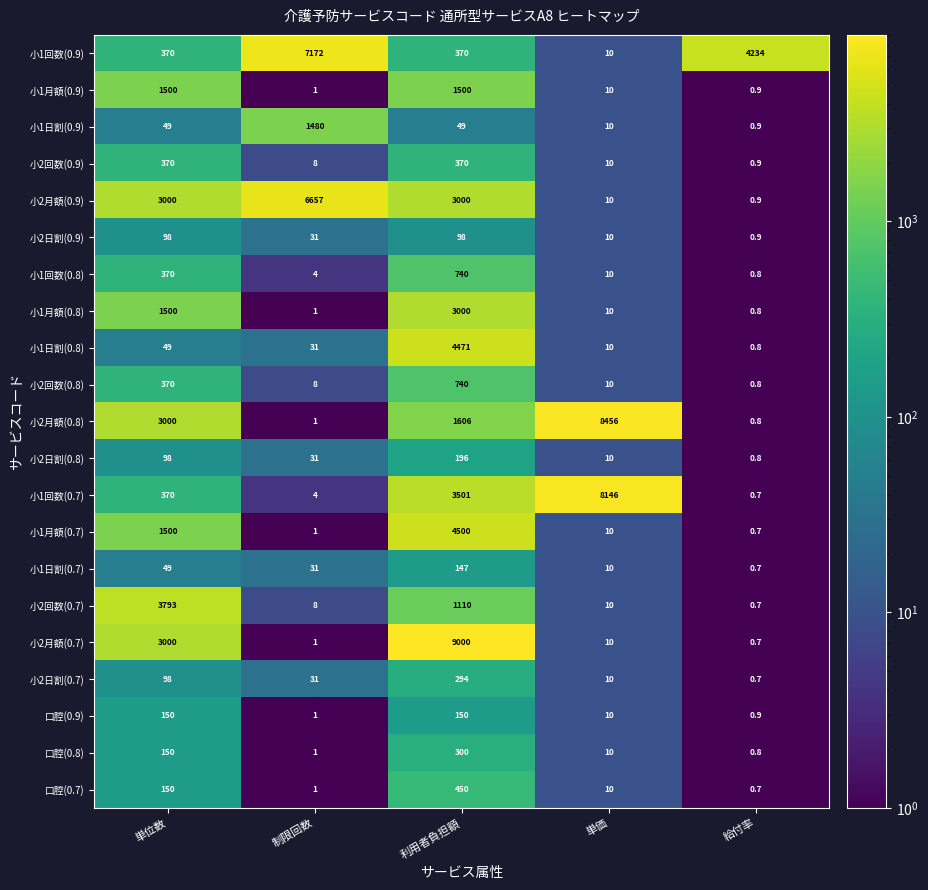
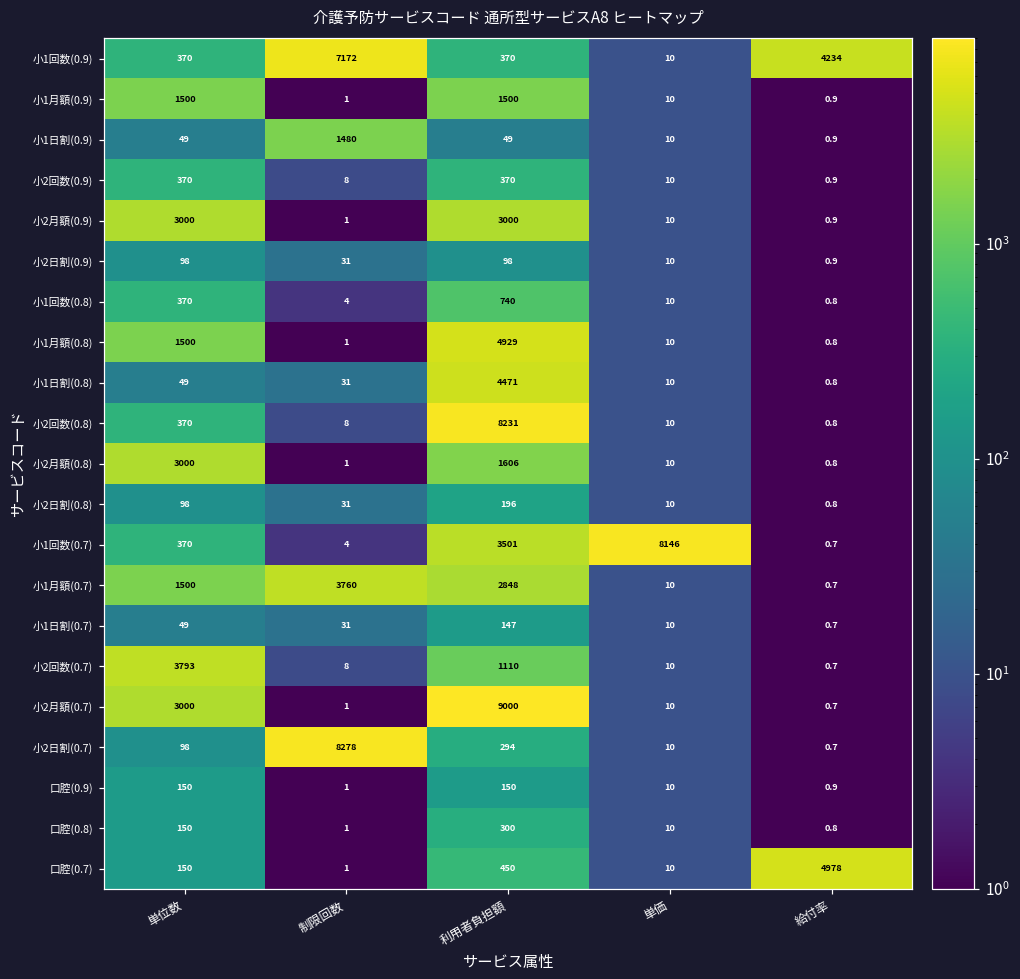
小2月額(0.9), 制限回数: 6657 -> 1
小1月額(0.8), 利用者負担額: 3000 -> 4929
小2回数(0.8), 利用者負担額: 740 -> 8231
小2月額(0.8), 単価: 8456 -> 10
小1月額(0.7), 制限回数: 1 -> 3760
小1月額(0.7), 利用者負担額: 4500 -> 2848
小2日割(0.7), 制限回数: 31 -> 8278
口腔(0.7), 給付率: 0.7 -> 4978
